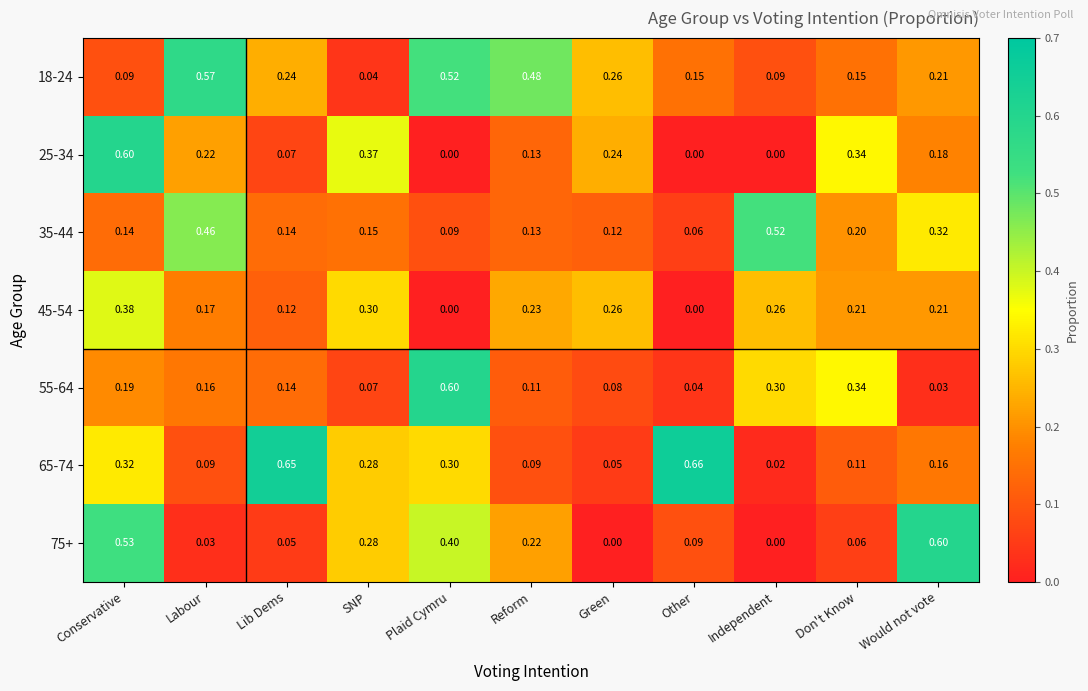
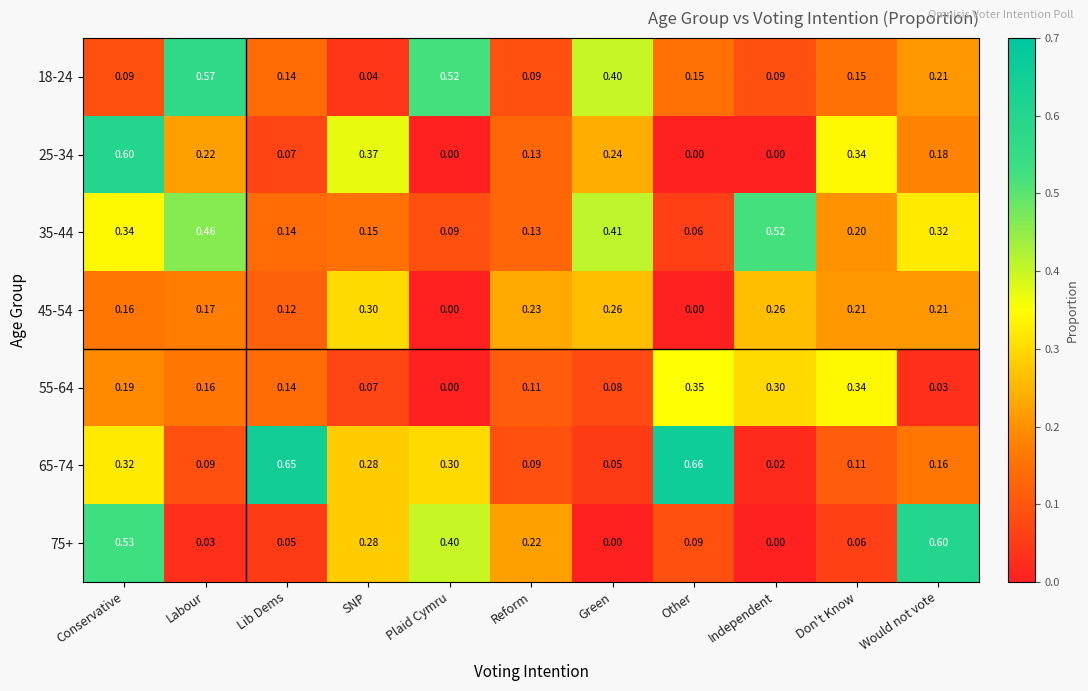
18-24, Lib Dems: 0.24 -> 0.14
18-24, Reform: 0.48 -> 0.09
18-24, Green: 0.26 -> 0.40
35-44, Conservative: 0.14 -> 0.34
35-44, Green: 0.12 -> 0.41
45-54, Conservative: 0.38 -> 0.16
55-64, Plaid Cymru: 0.60 -> 0.00
55-64, Other: 0.04 -> 0.35
